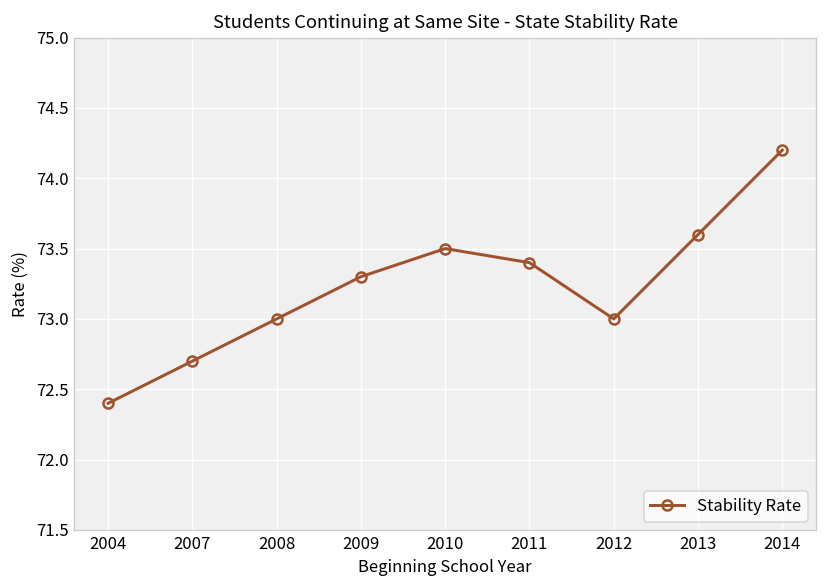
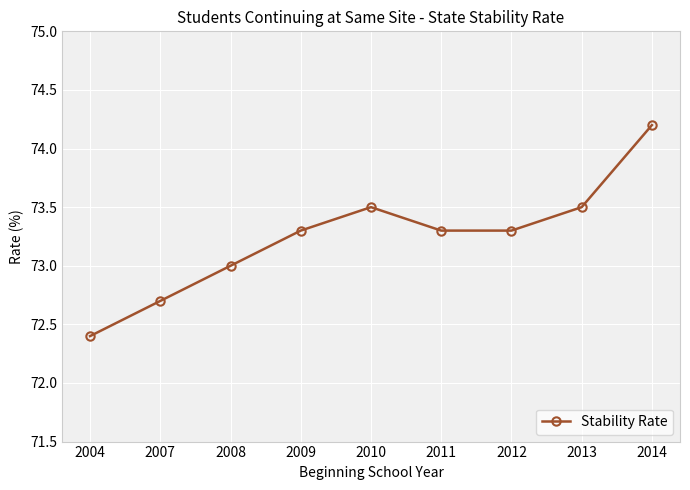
2011: 73.4 -> 73.3
2012: 73.0 -> 73.3
2013: 73.6 -> 73.5
